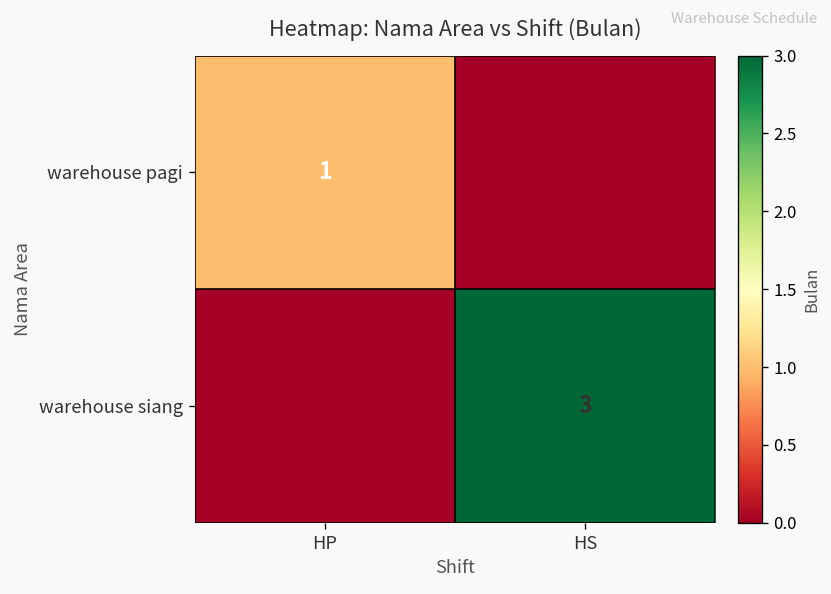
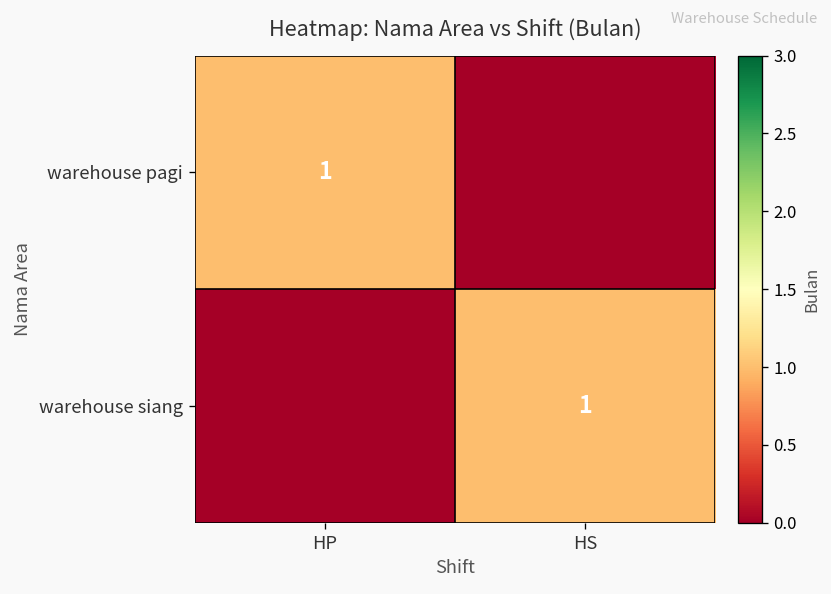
warehouse siang, HS: 3 -> 1
